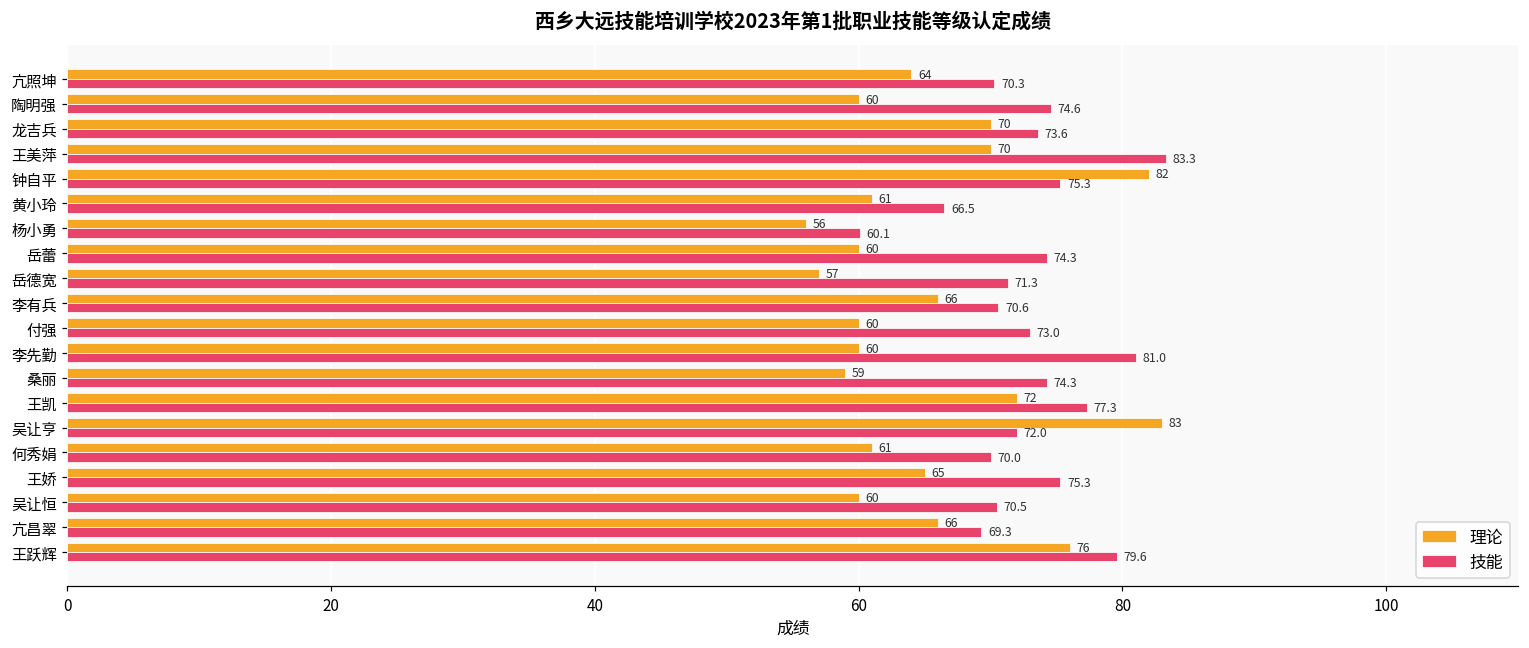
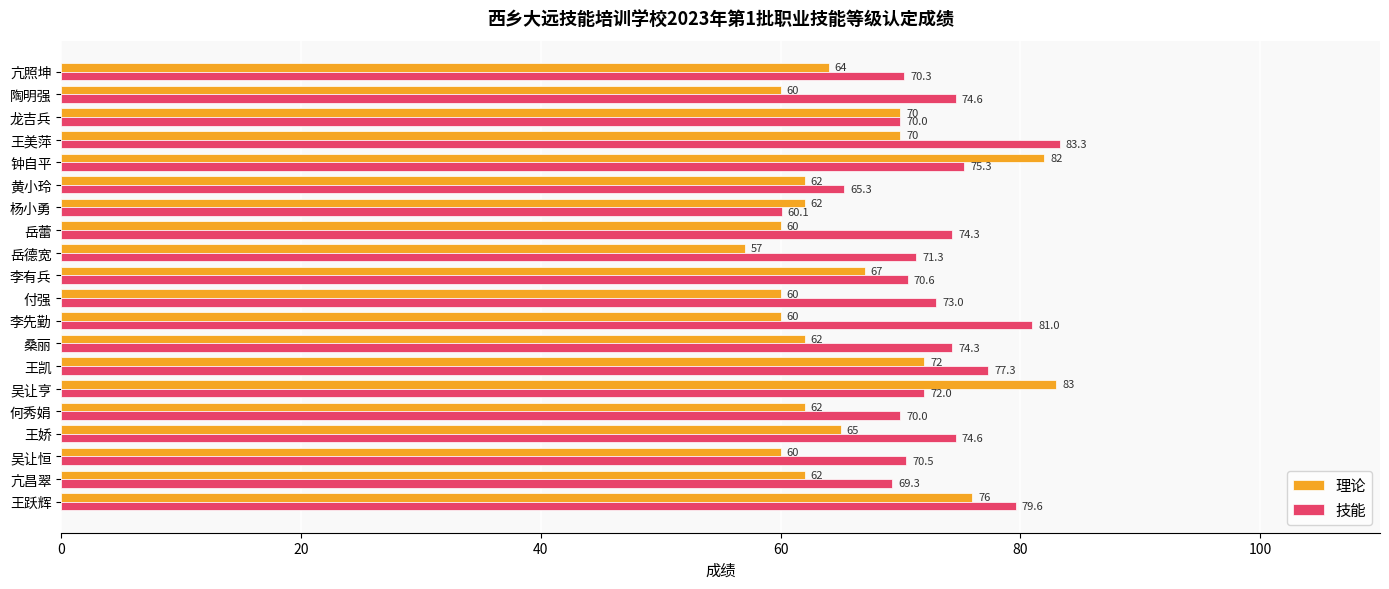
技能, 龙吉兵: 73.6 -> 70.0
理论, 黄小玲: 61 -> 62
技能, 黄小玲: 66.5 -> 65.3
理论, 杨小勇: 56 -> 62
理论, 李有兵: 66 -> 67
理论, 桑丽: 59 -> 62
理论, 何秀娟: 61 -> 62
技能, 王娇: 75.3 -> 74.6
理论, 亢昌翠: 66 -> 62
